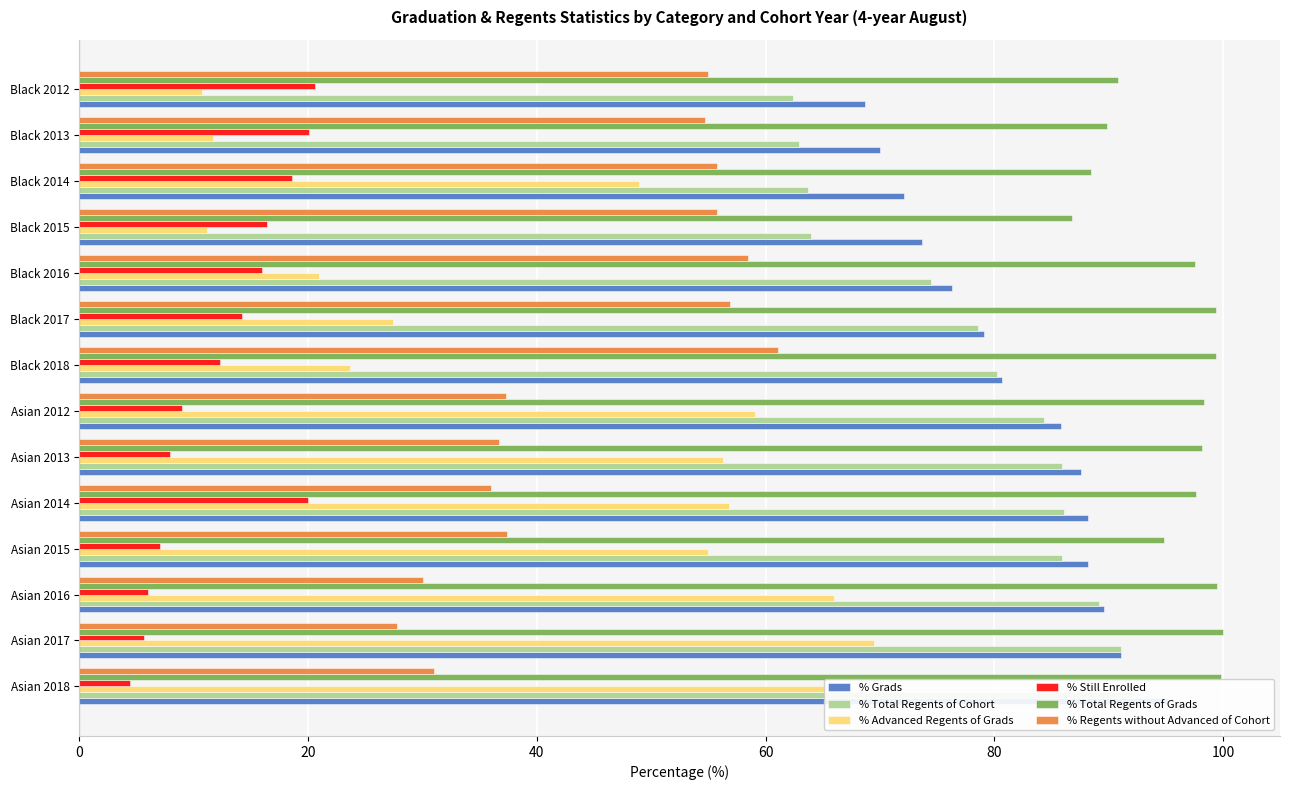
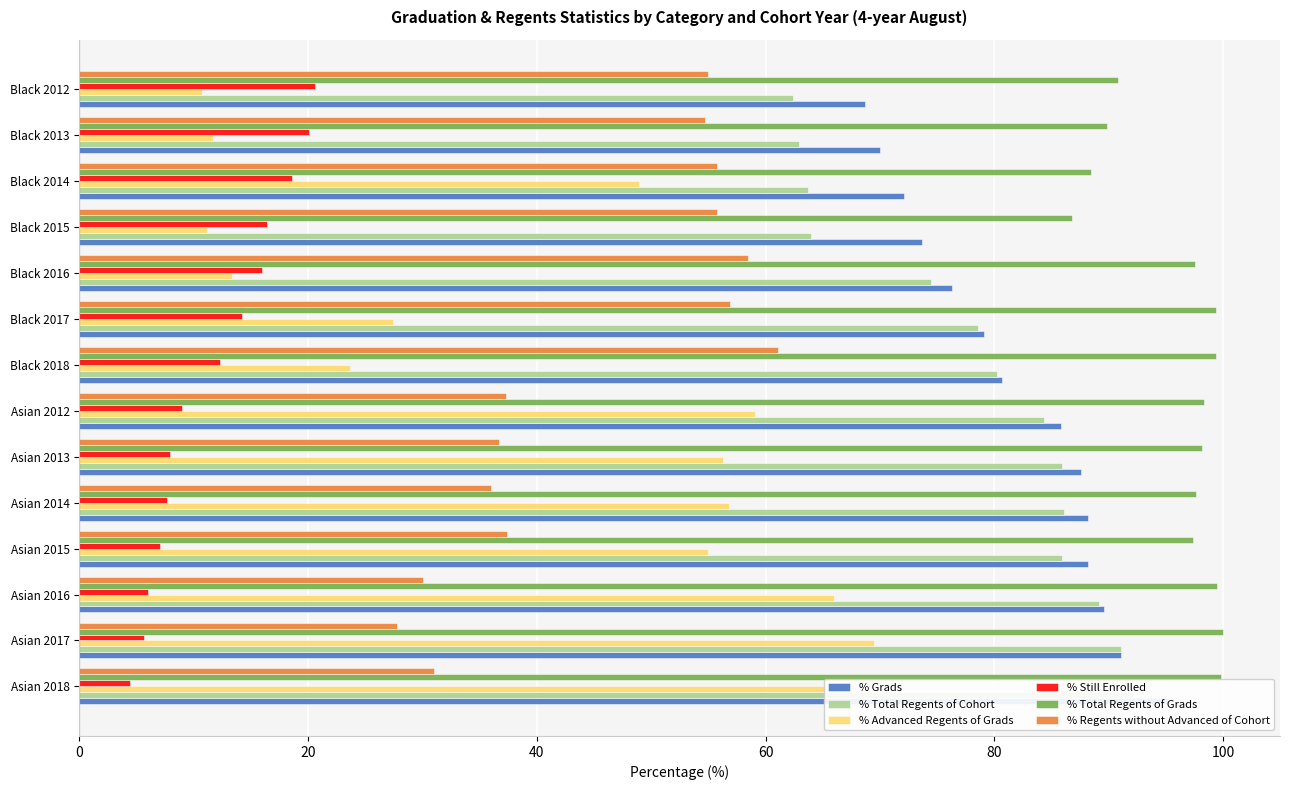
% Advanced Regents of Grads, Black 2016: 21.0 -> 13.4
% Still Enrolled, Asian 2014: 20.0 -> 7.6
% Total Regents of Grads, Asian 2015: 94.8 -> 97.4
